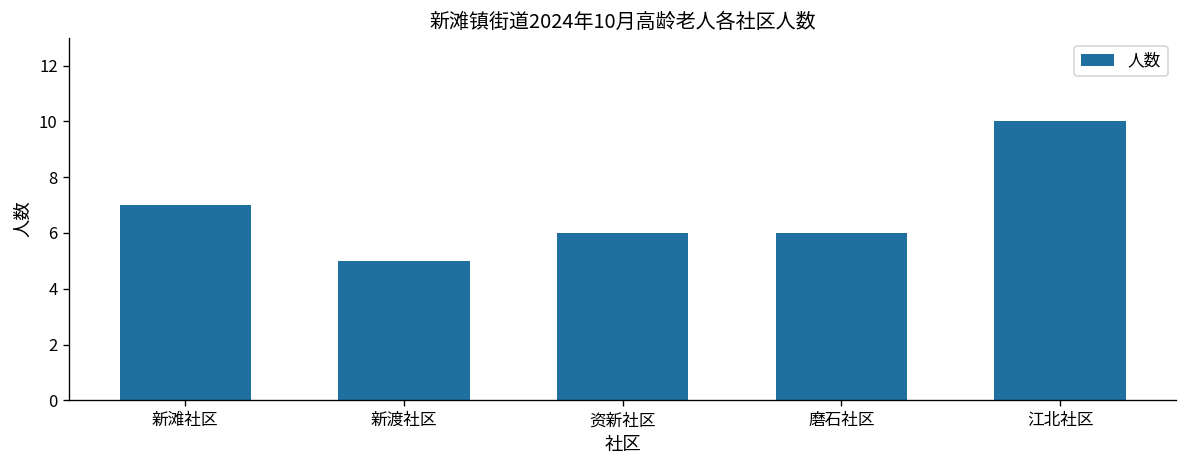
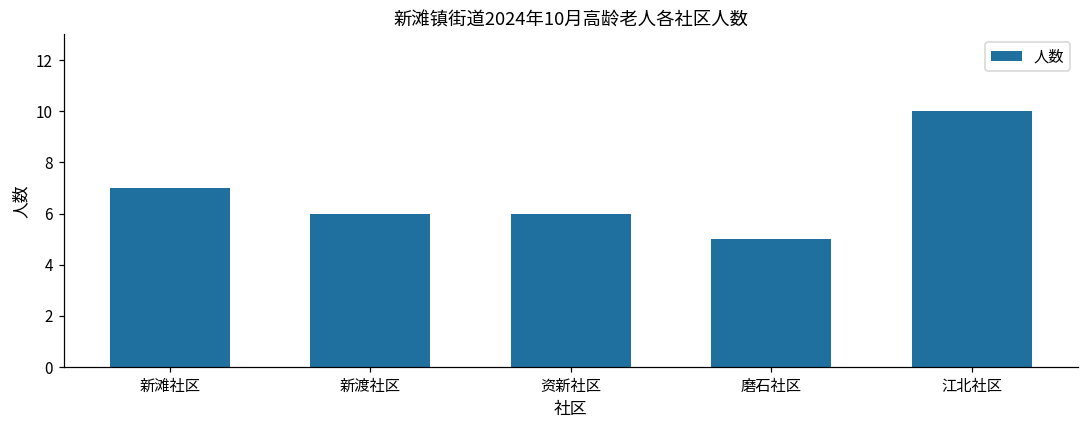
新渡社区: 5 -> 6
磨石社区: 6 -> 5
